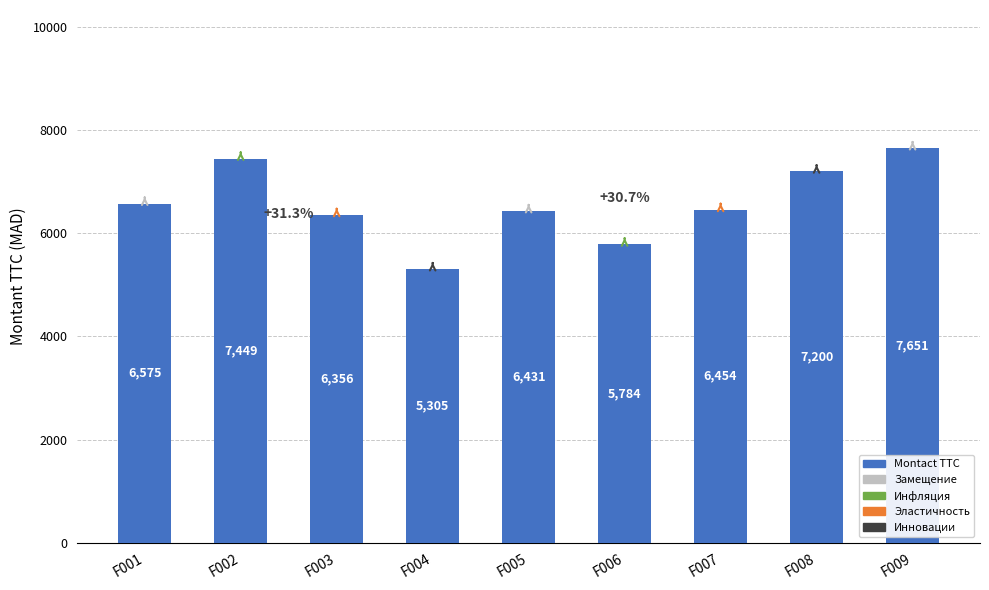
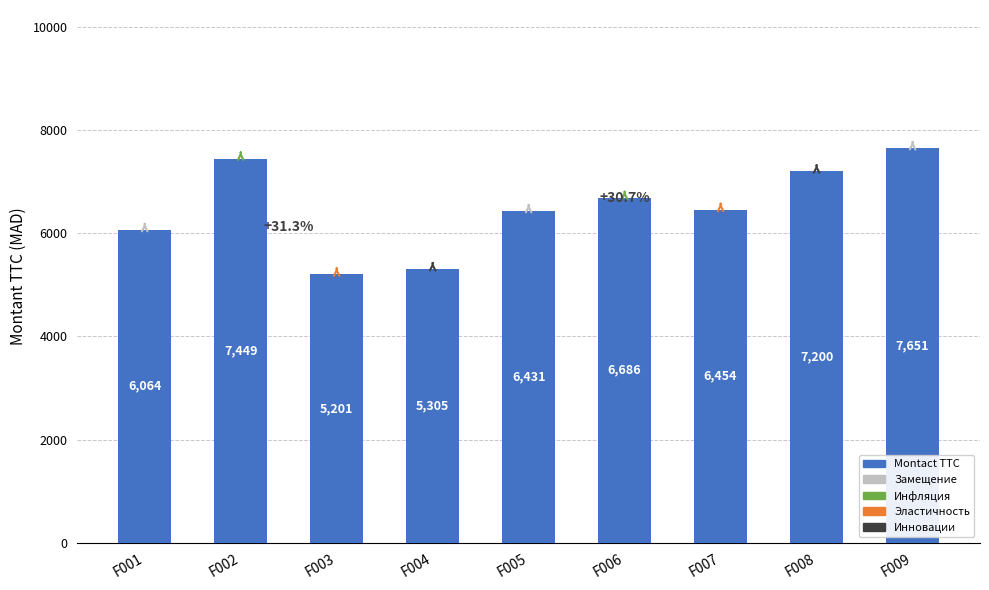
F001: 6,575 -> 6,064
F003: 6,356 -> 5,201
F006: 5,784 -> 6,686
